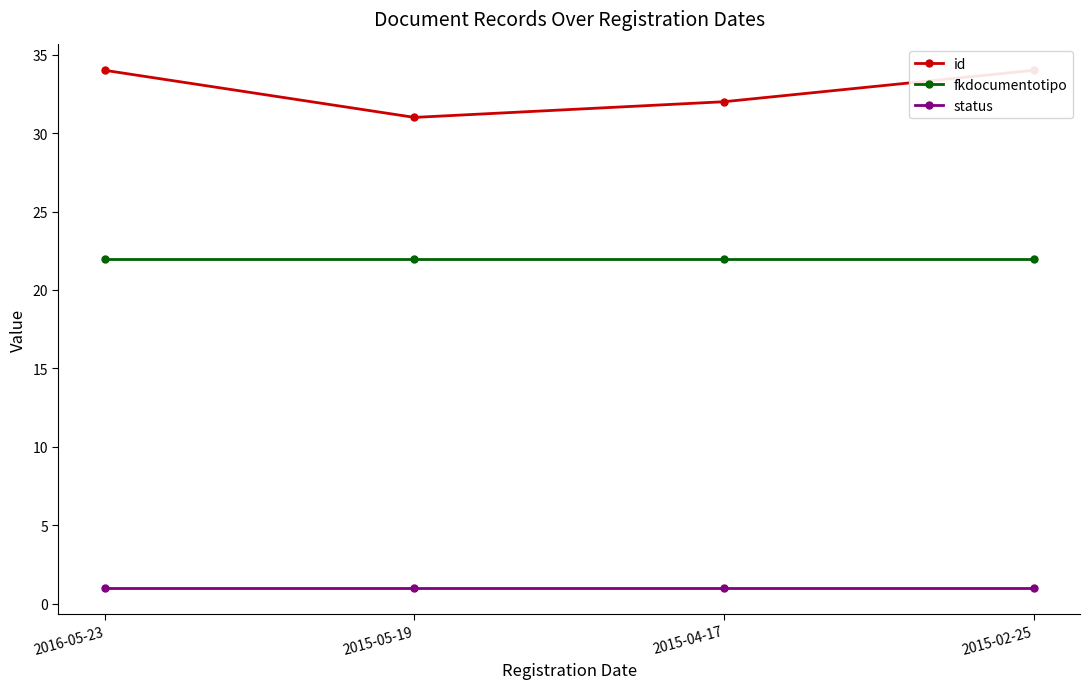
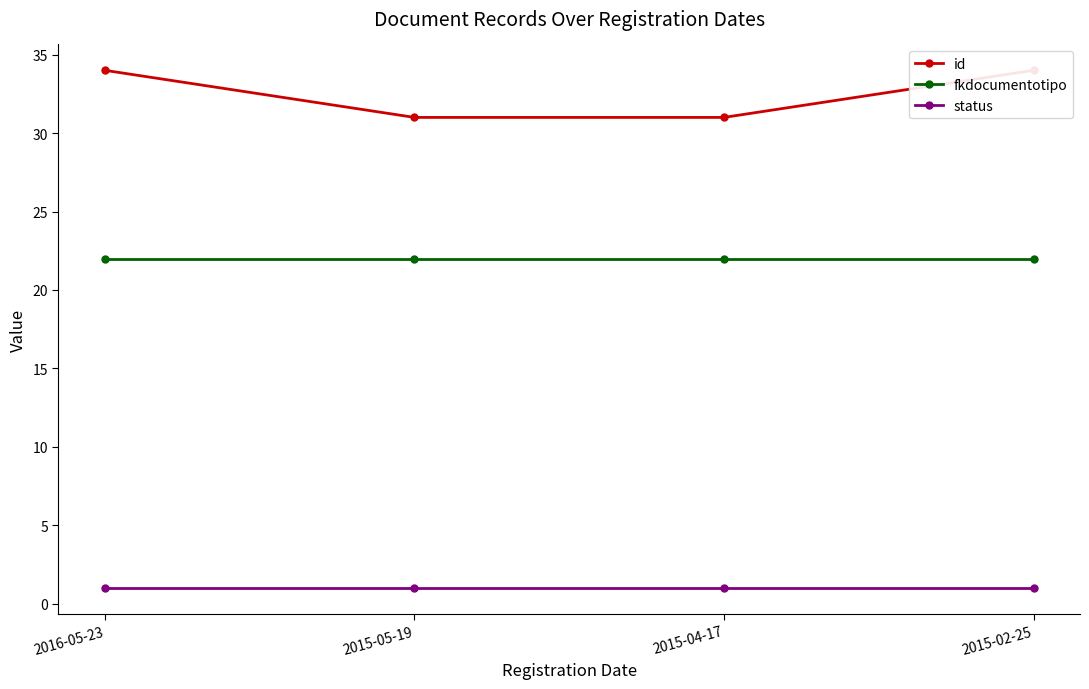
id, 2015-04-17: 32 -> 31
